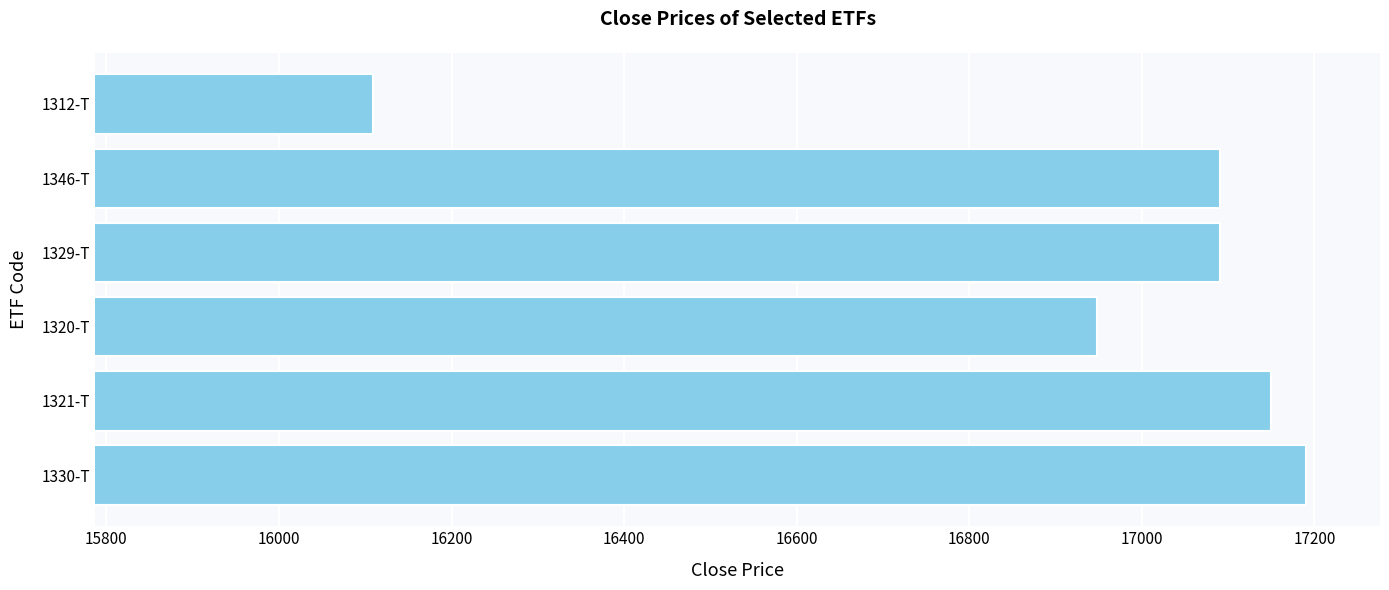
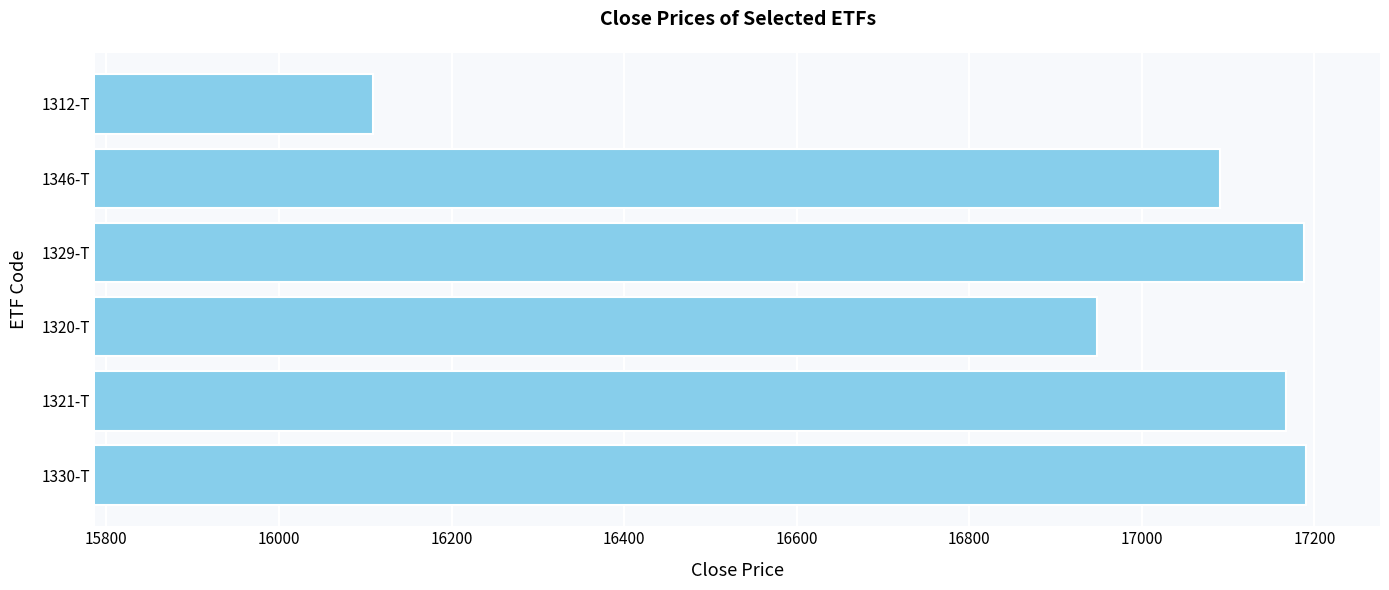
1329-T: 17090 -> 17190
1321-T: 17150 -> 17170
